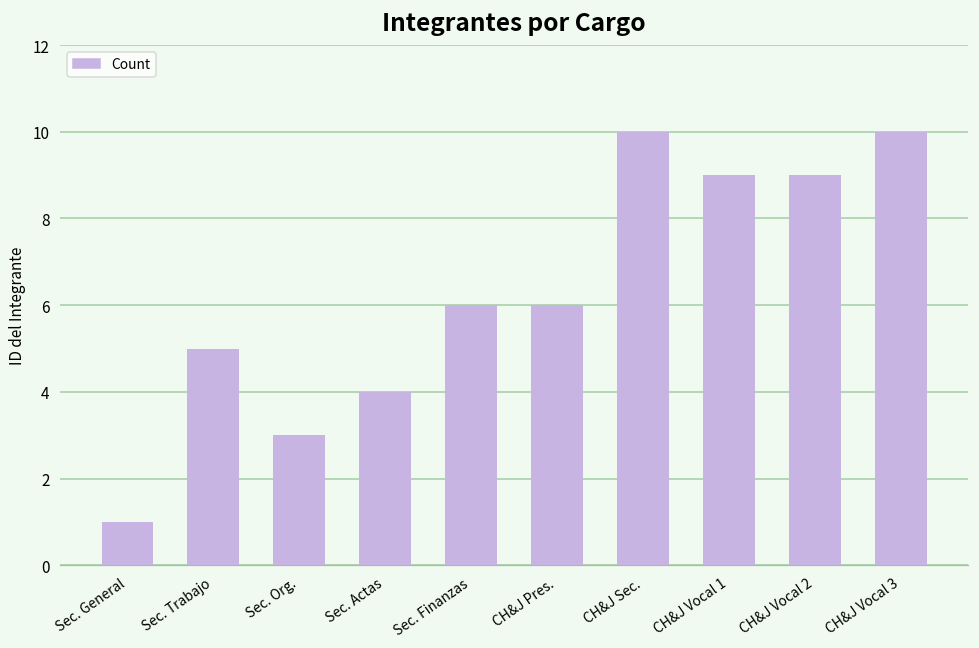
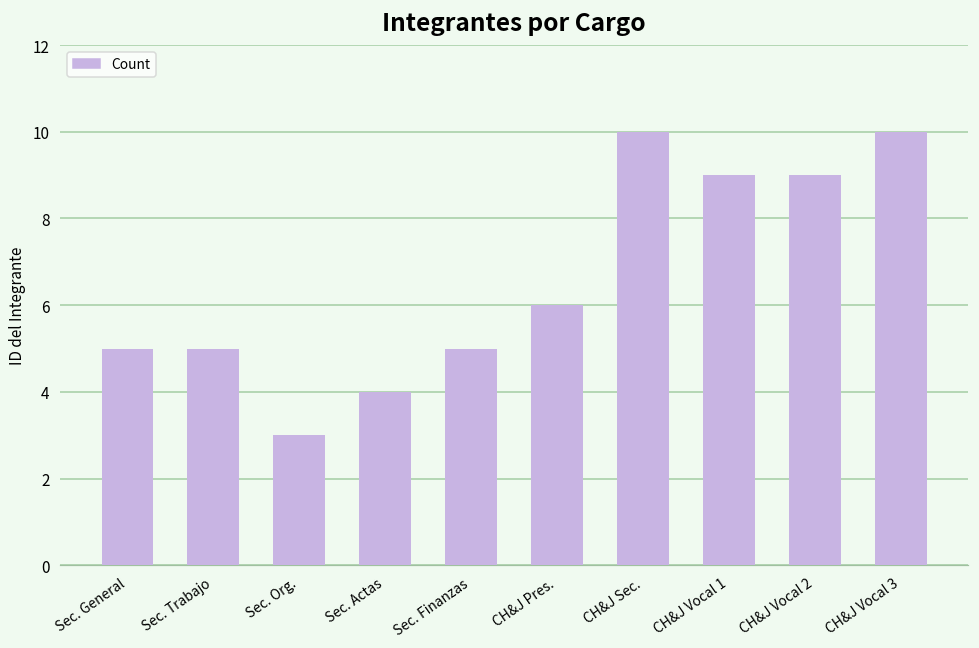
Sec. General: 1 -> 5
Sec. Finanzas: 6 -> 5
